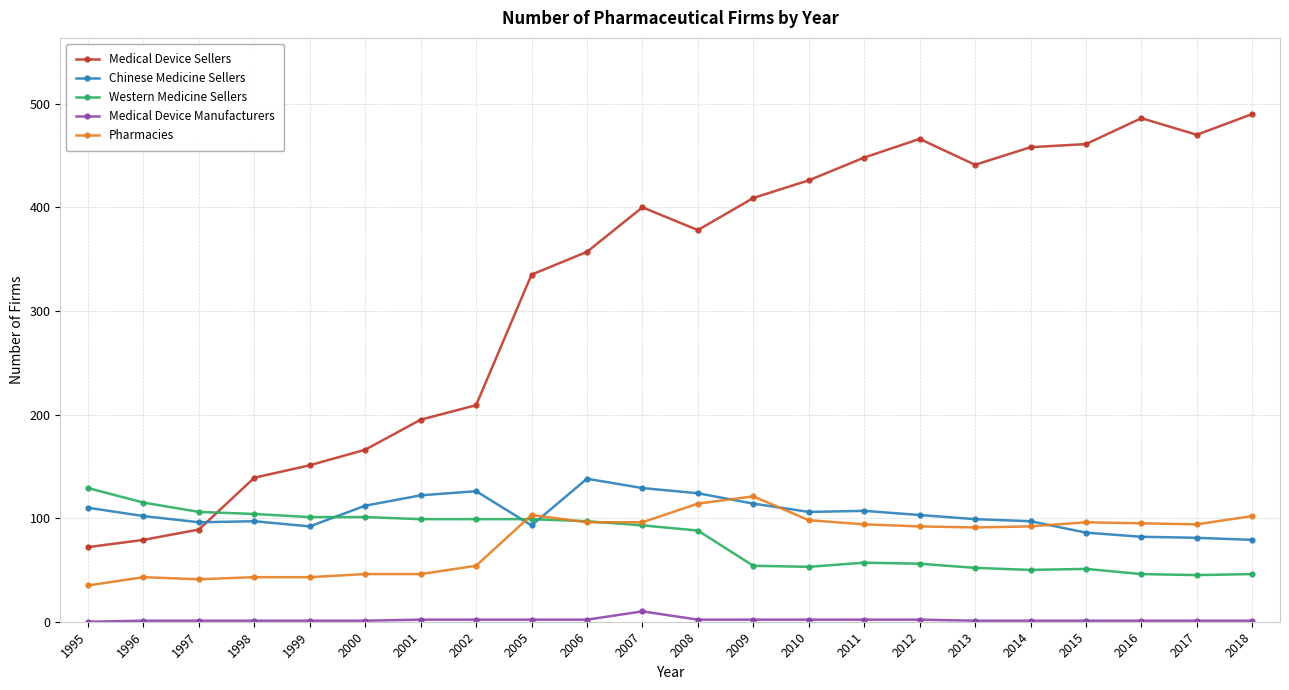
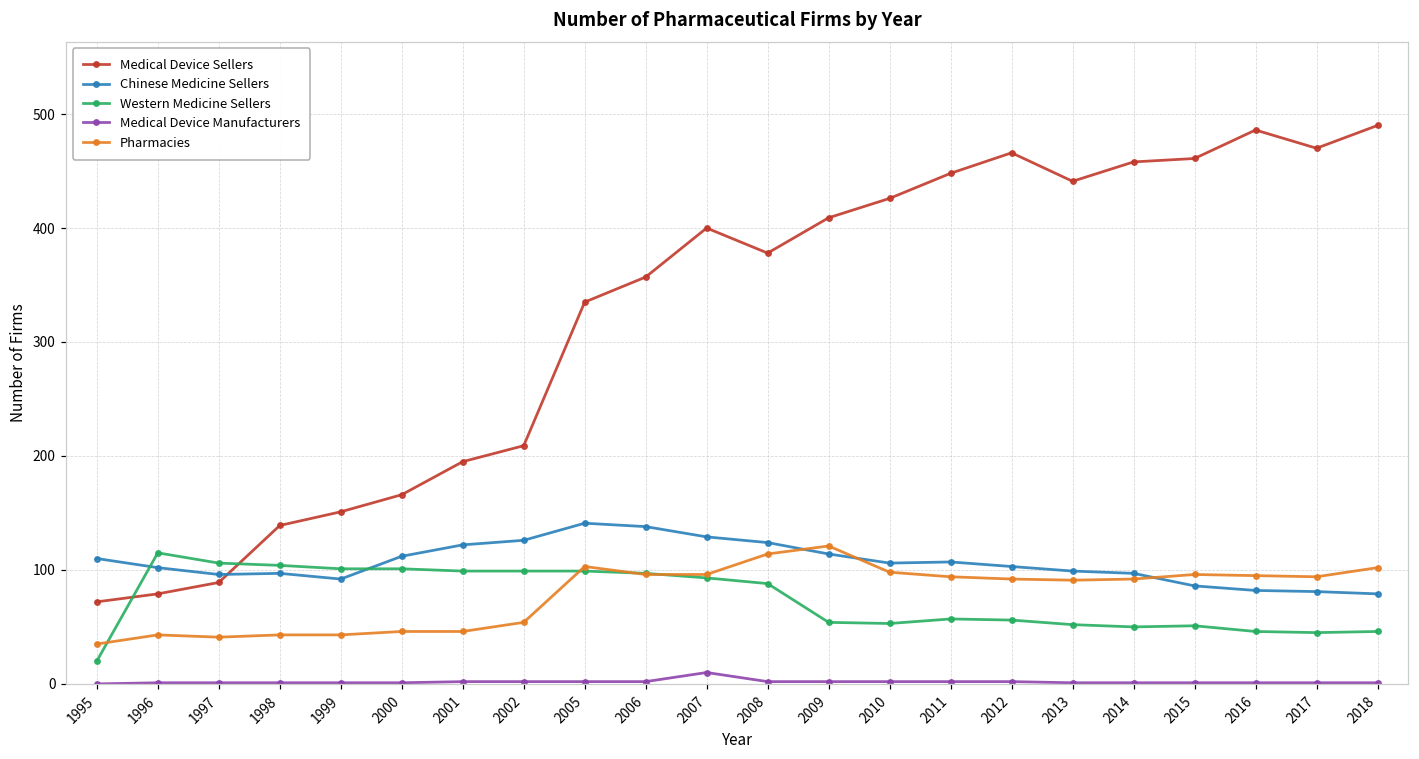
Western Medicine Sellers, 1995: 129 -> 20
Chinese Medicine Sellers, 2005: 93 -> 141
